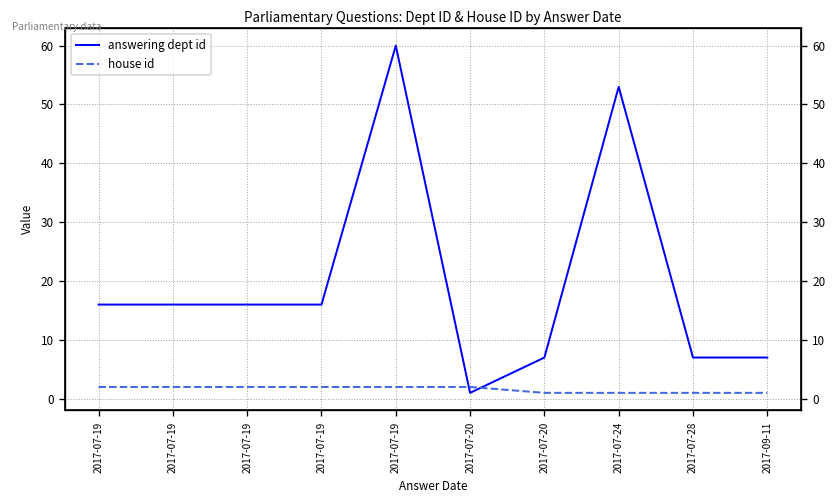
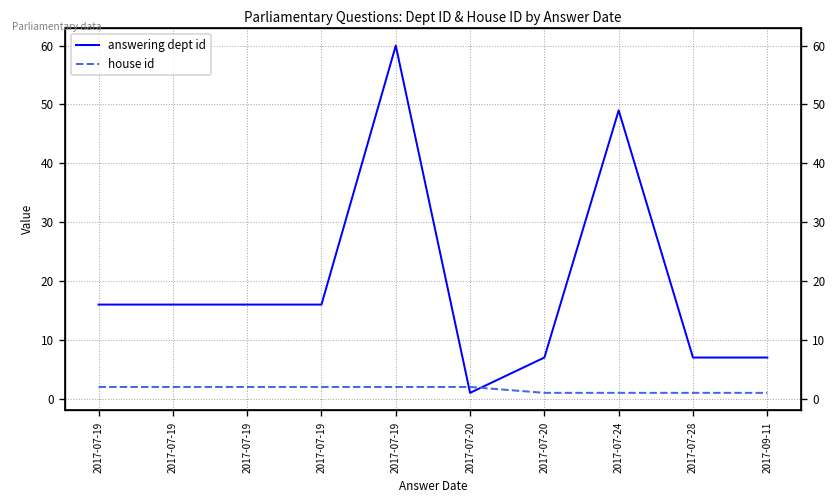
answering dept id, 2017-07-24: 53 -> 49
